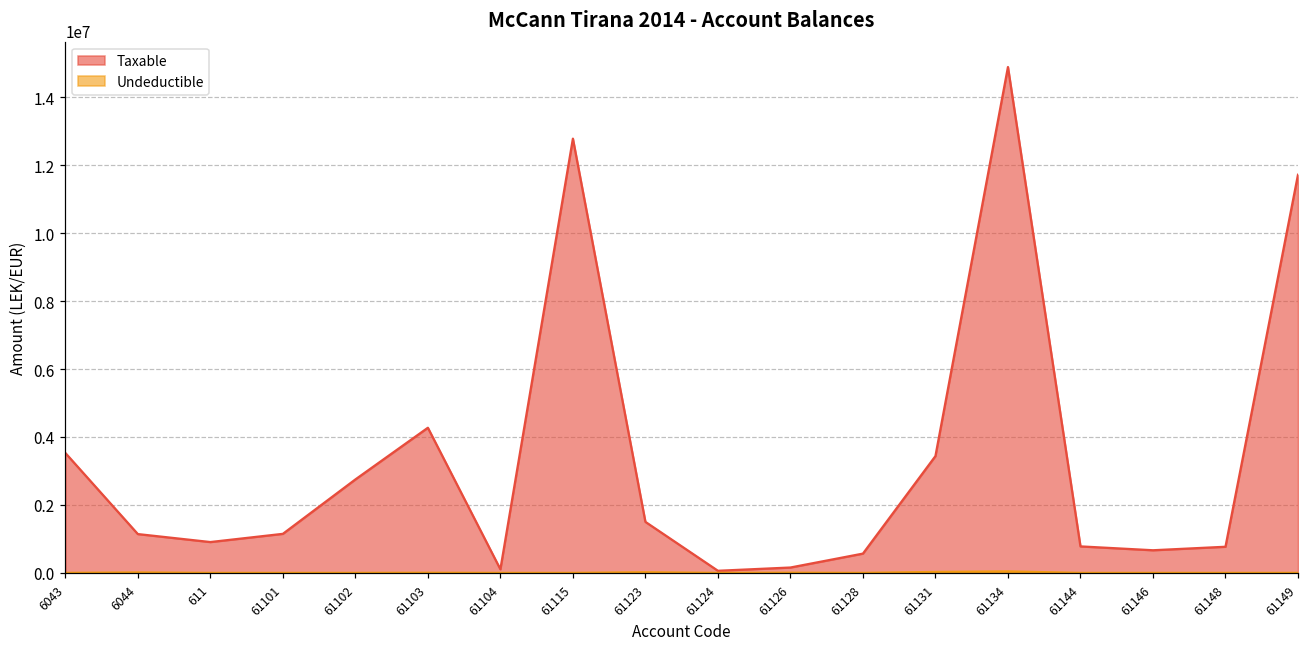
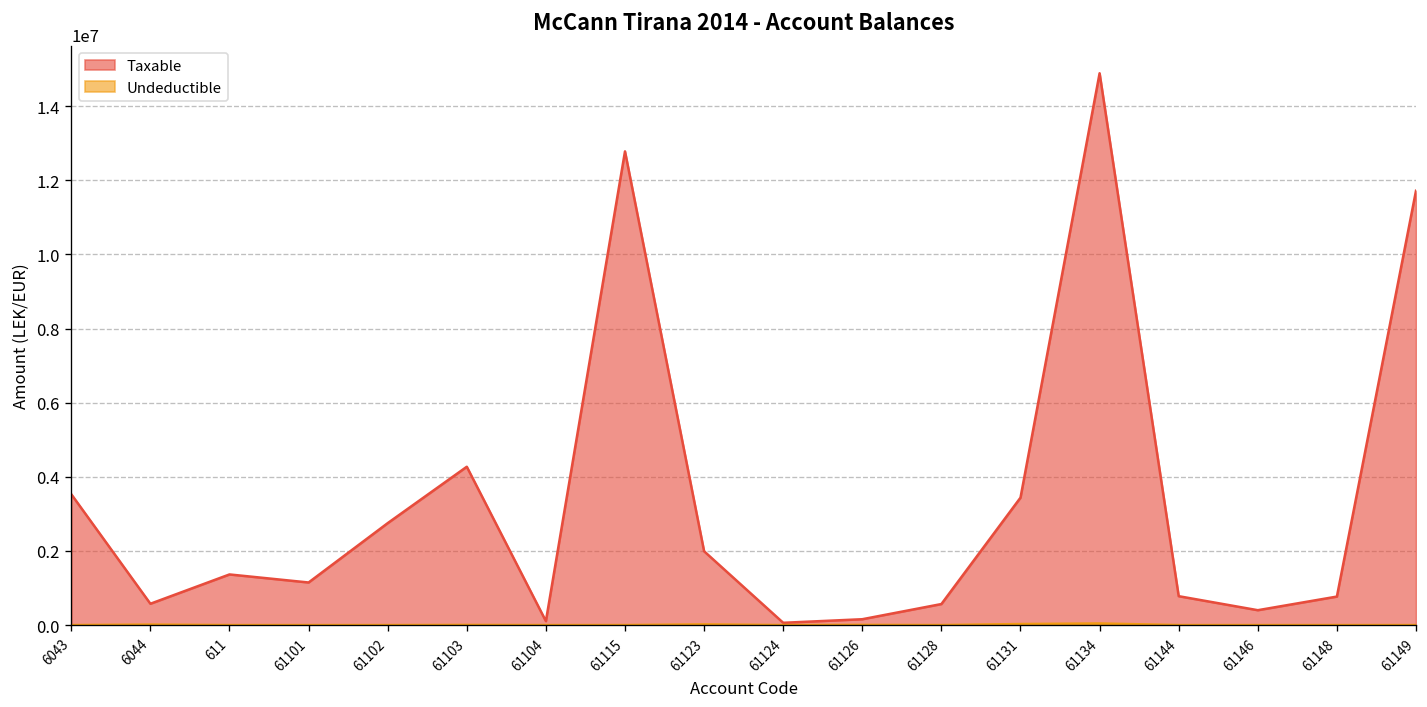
Taxable, 6044: 1100000 -> 600000
Taxable, 611: 900000 -> 1400000
Taxable, 61123: 1500000 -> 2000000
Taxable, 61146: 700000 -> 400000
